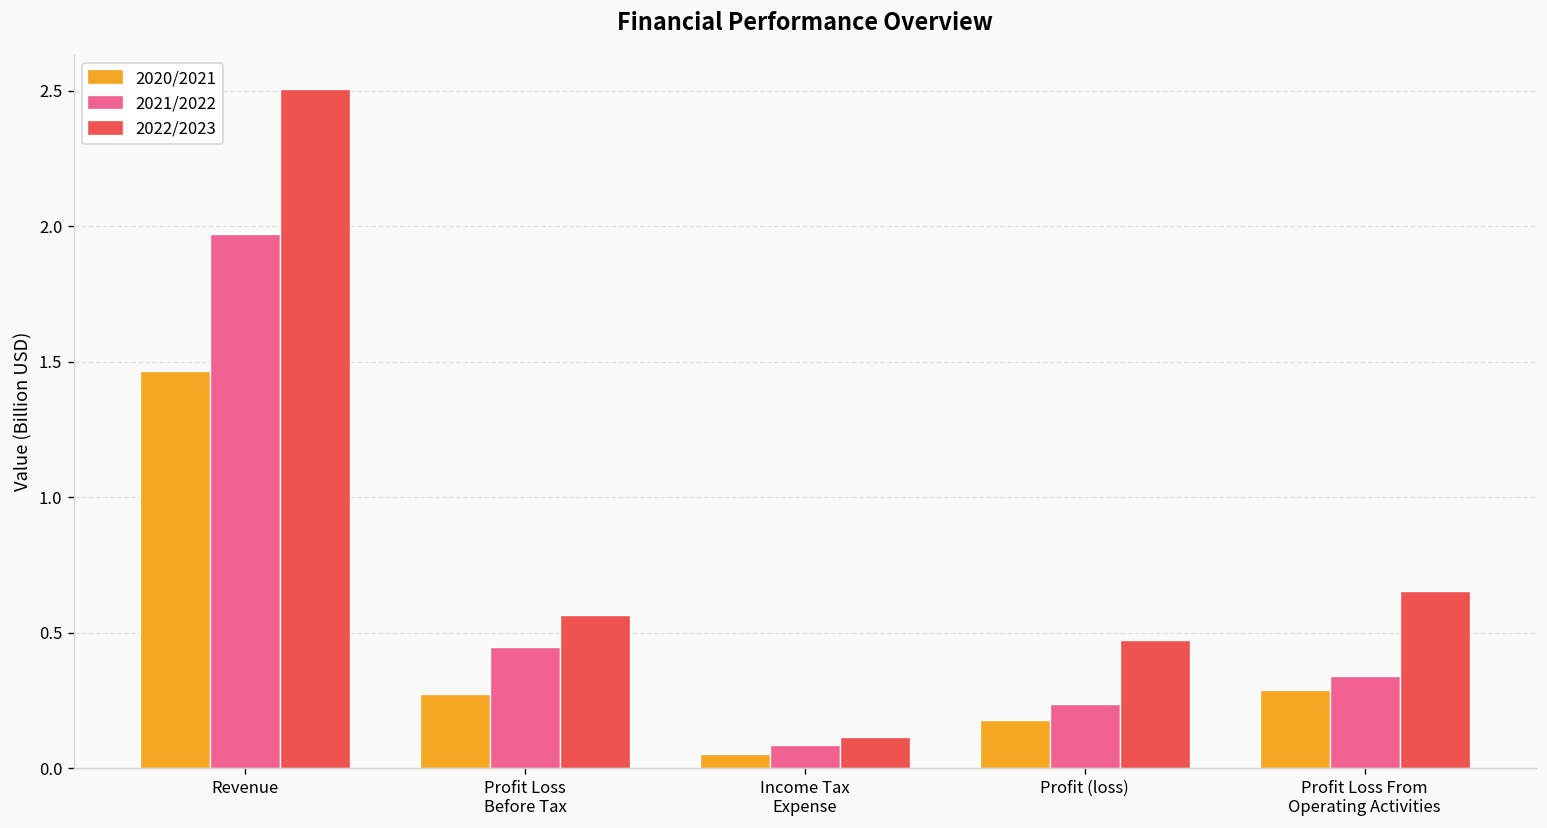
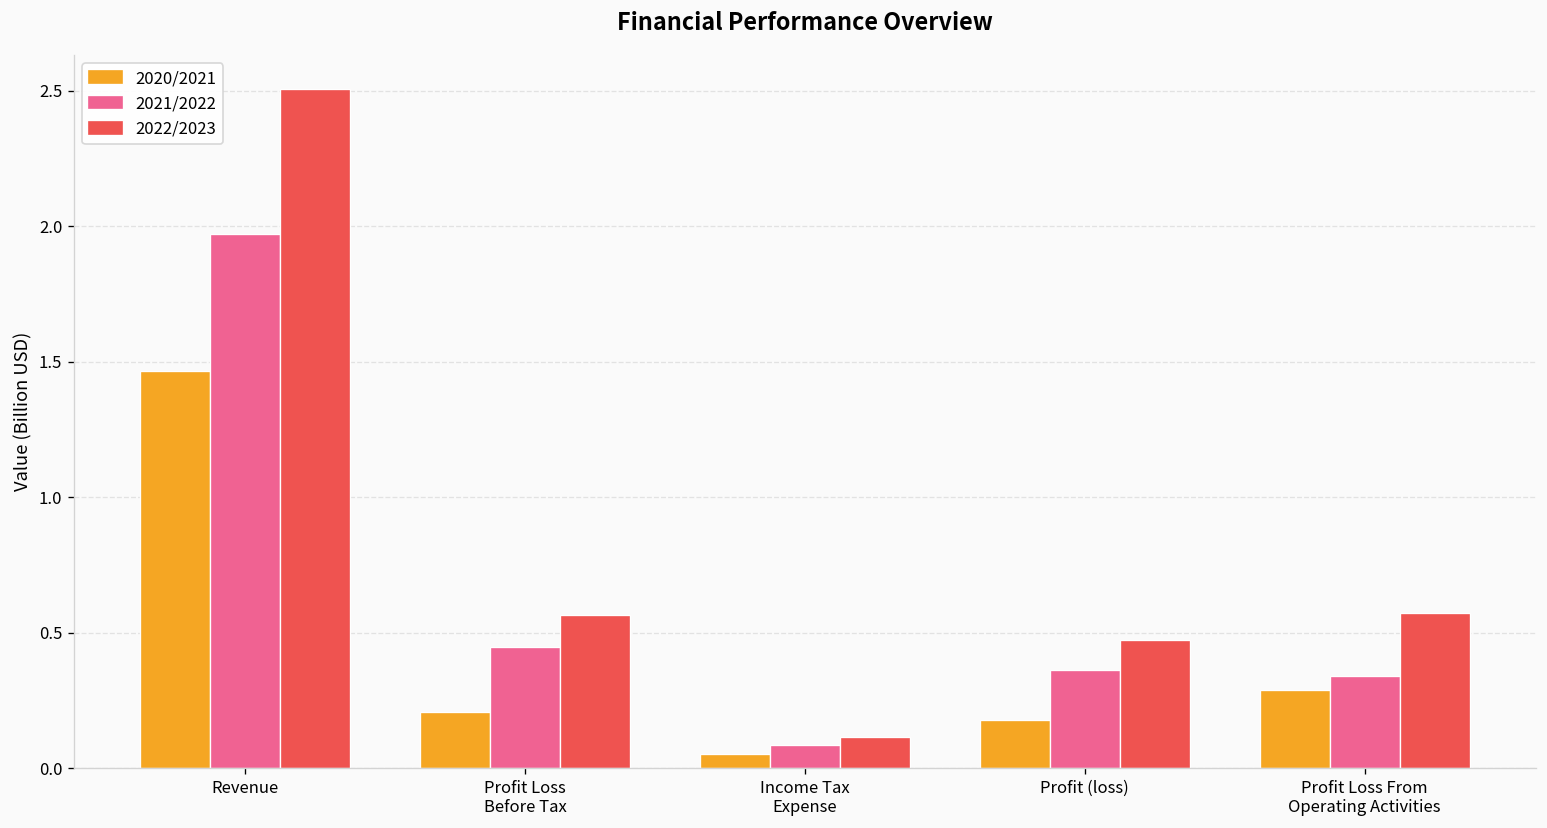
2020/2021, Profit Loss Before Tax: 0.27 -> 0.21
2021/2022, Profit (loss): 0.24 -> 0.36
2022/2023, Profit Loss From Operating Activities: 0.65 -> 0.57
